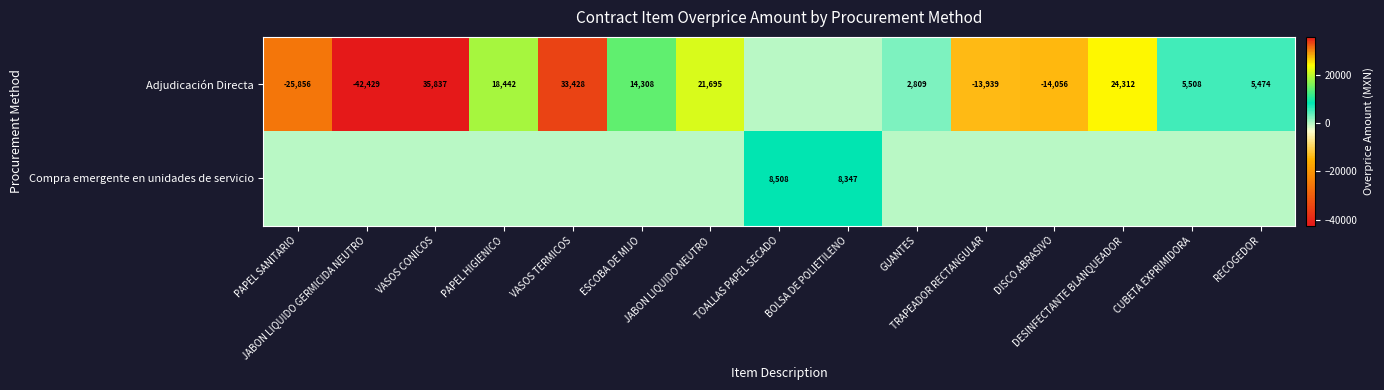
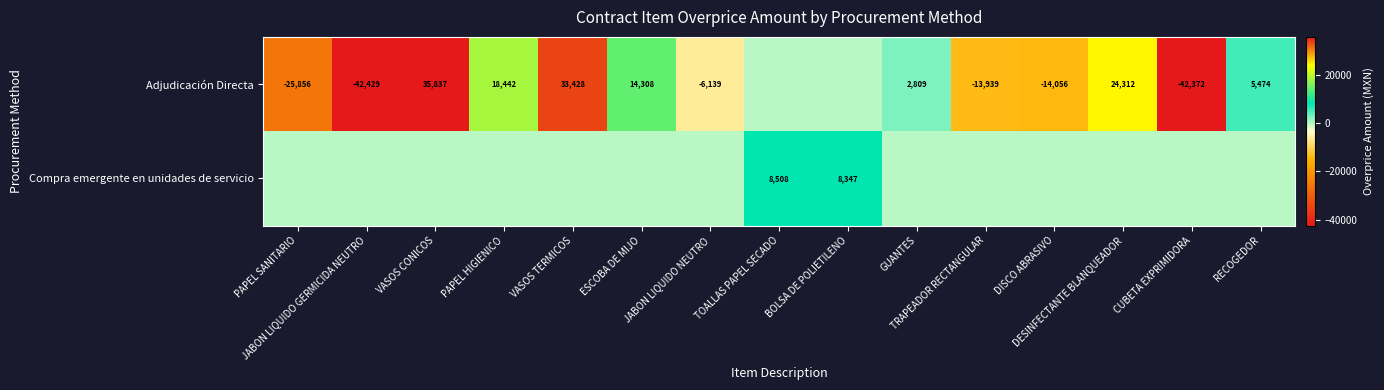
Adjudicación Directa, JABON LIQUIDO NEUTRO: 21,695 -> -6,139
Adjudicación Directa, CUBETA EXPRIMIDORA: 5,508 -> -42,372
